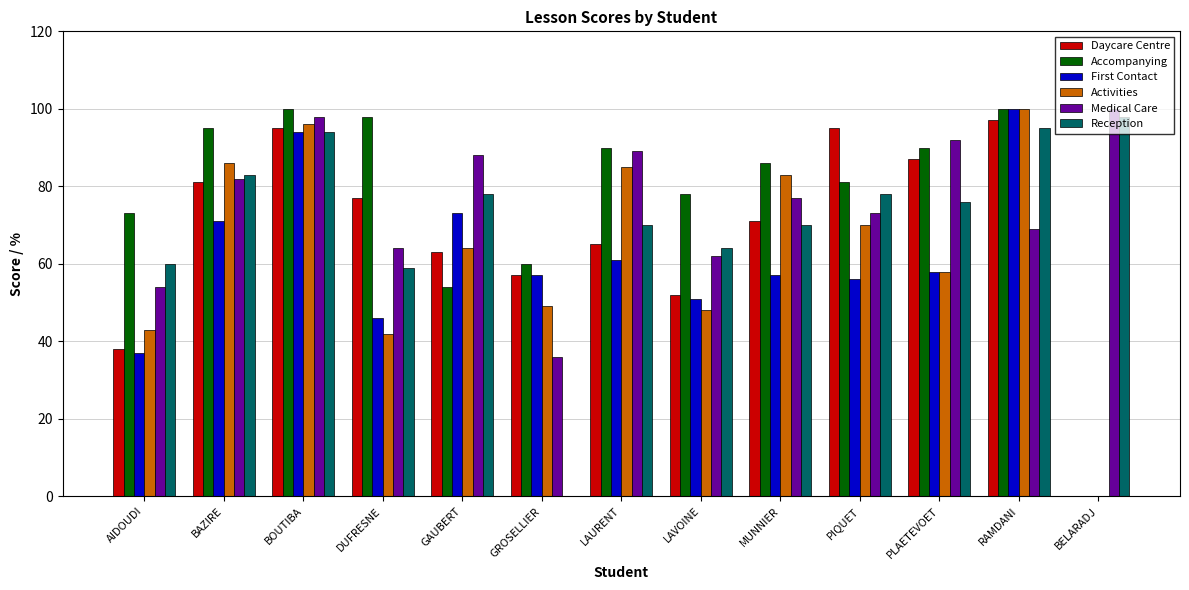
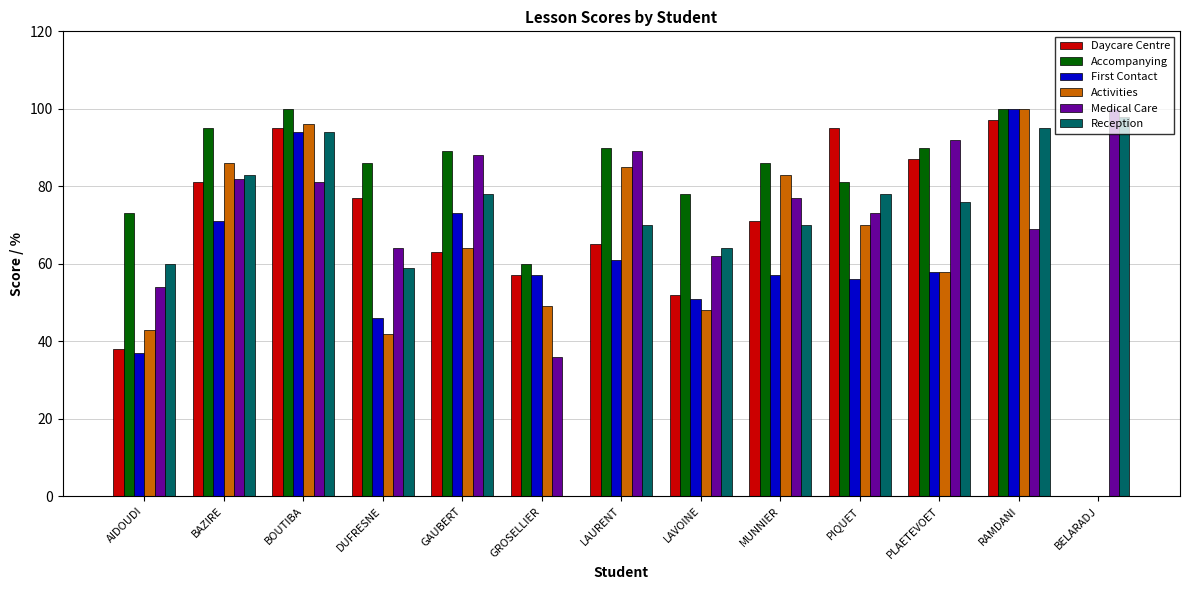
Medical Care, BOUTIBA: 98 -> 81
Accompanying, DUFRESNE: 98 -> 86
Accompanying, GAUBERT: 54 -> 89
